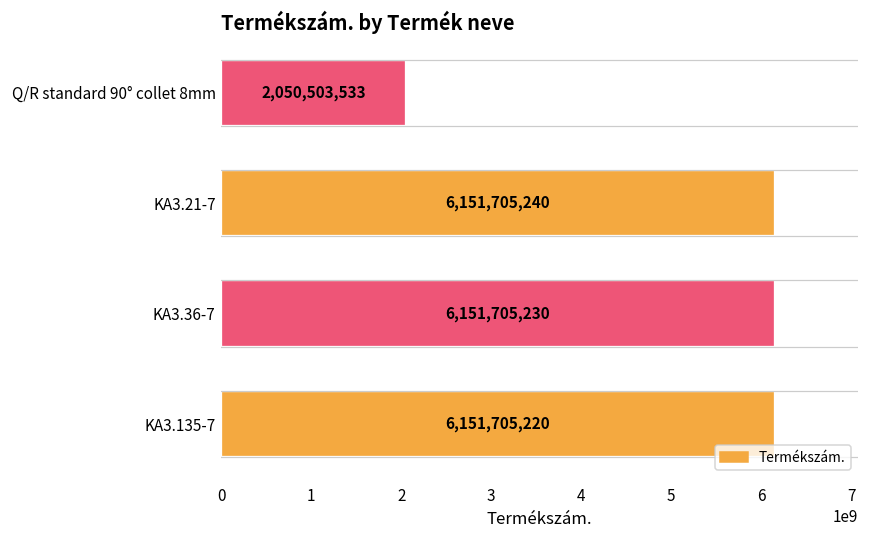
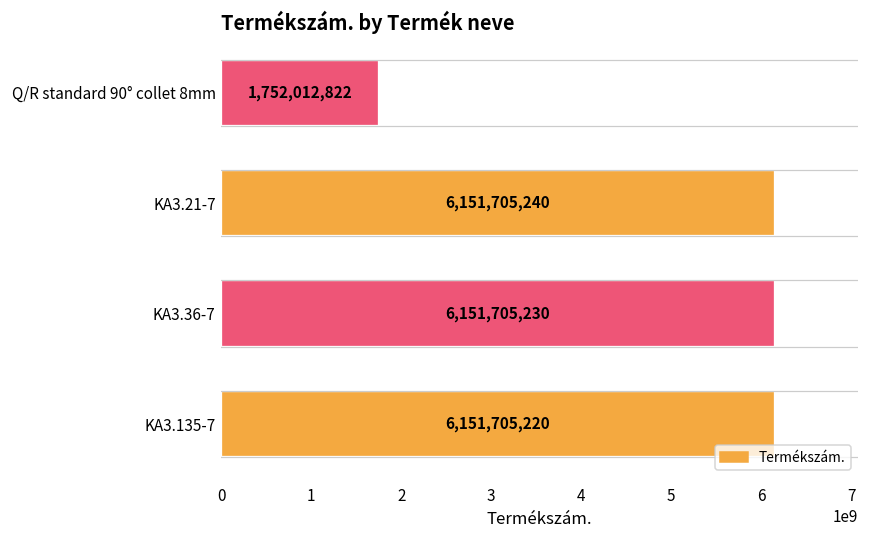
Q/R standard 90° collet 8mm: 2,050,503,533 -> 1,752,012,822
